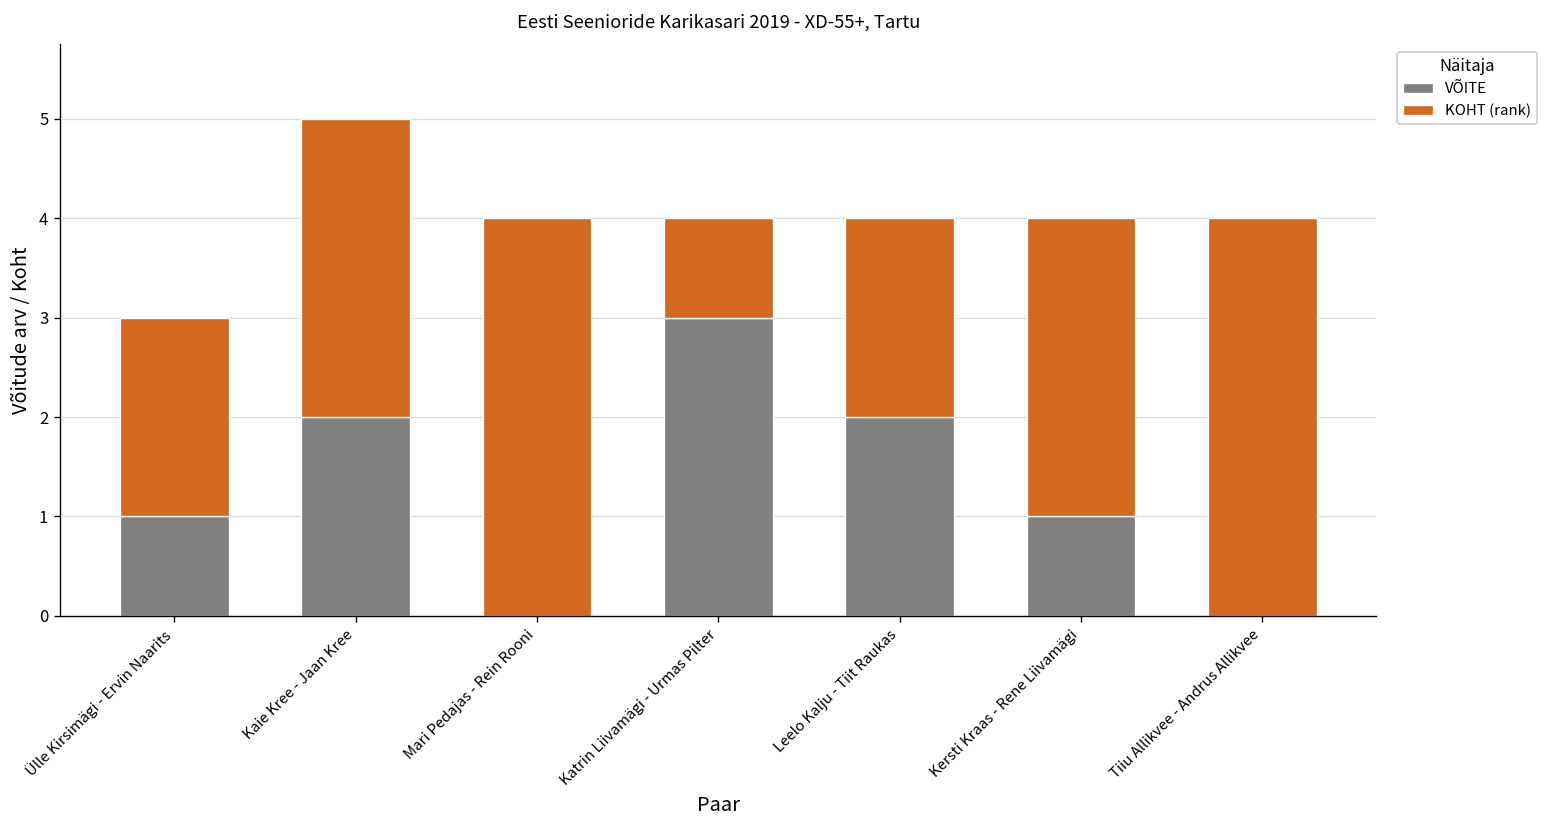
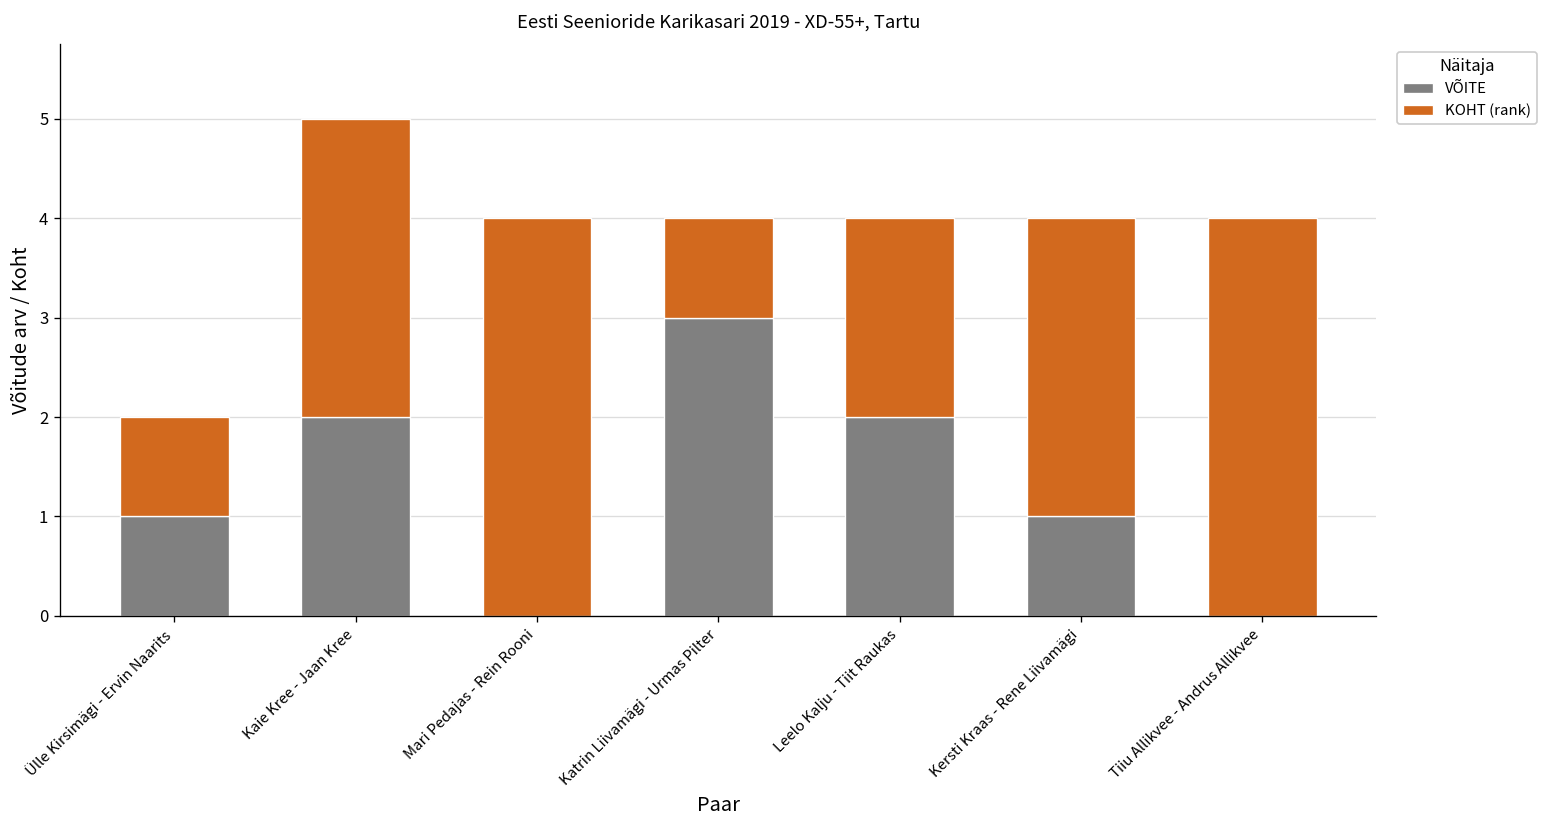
KOHT (rank), Ülle Kirsimägi - Ervin Naarits: 2 -> 1
